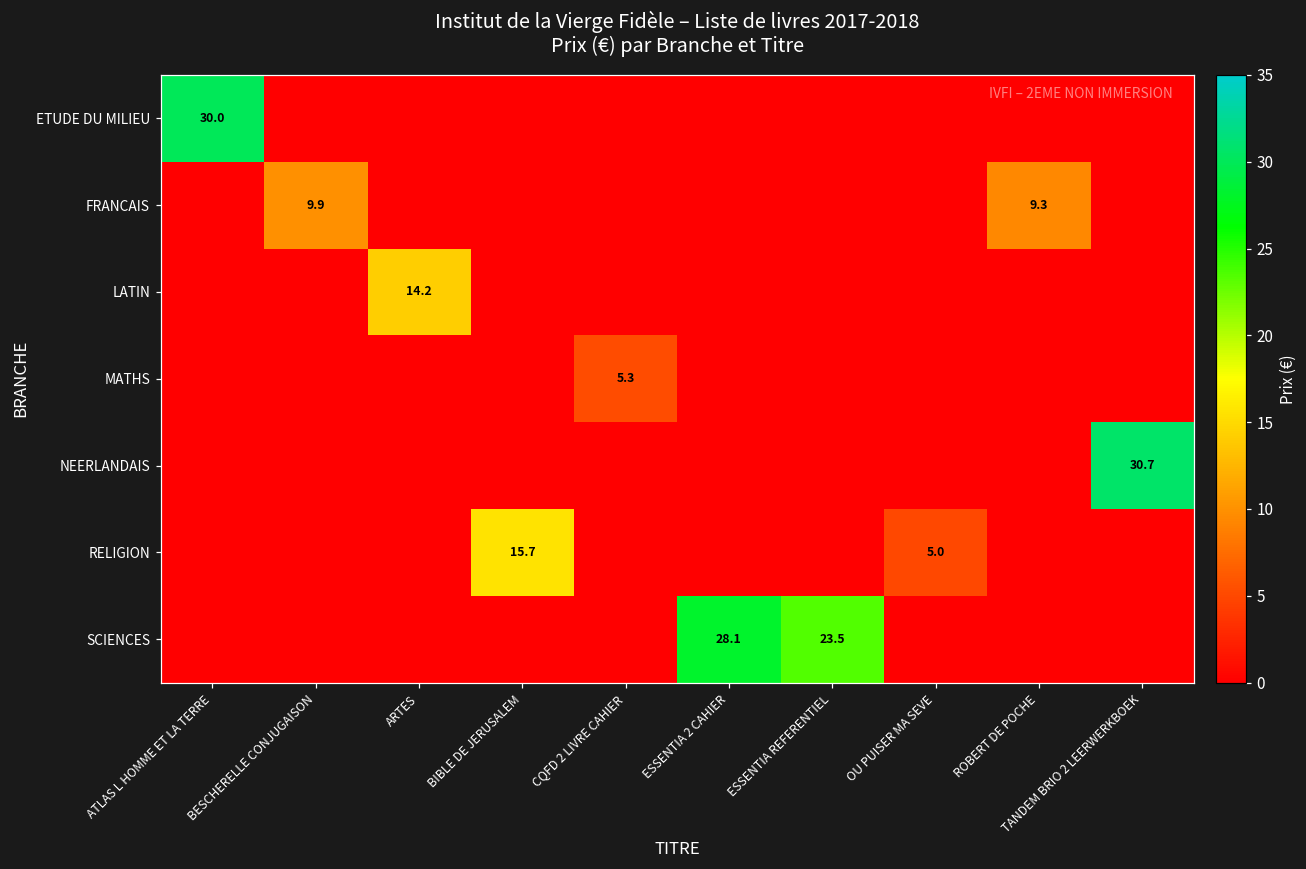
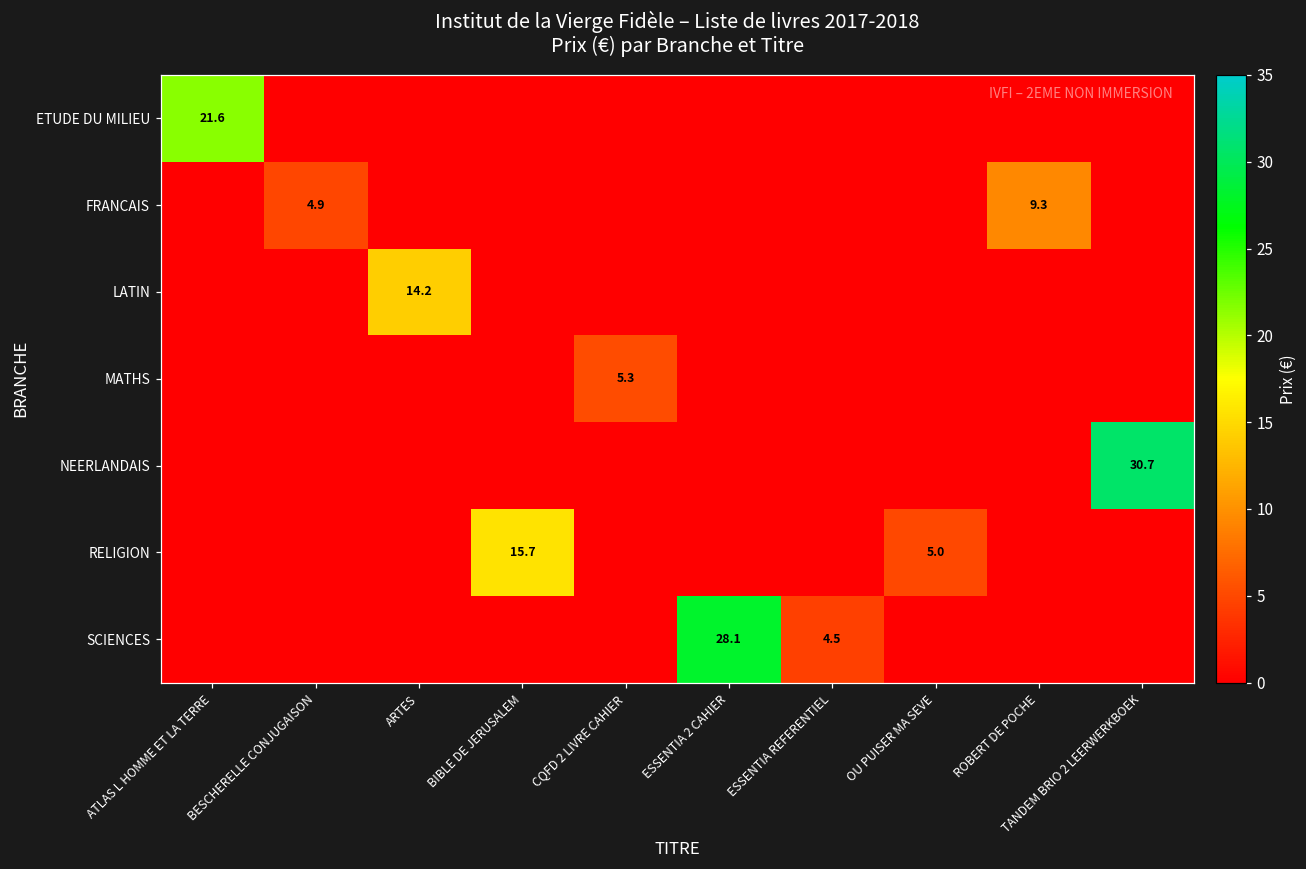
ETUDE DU MILIEU, ATLAS L HOMME ET LA TERRE: 30.0 -> 21.6
FRANCAIS, BESCHERELLE CONJUGAISON: 9.9 -> 4.9
SCIENCES, ESSENTIA REFERENTIEL: 23.5 -> 4.5
